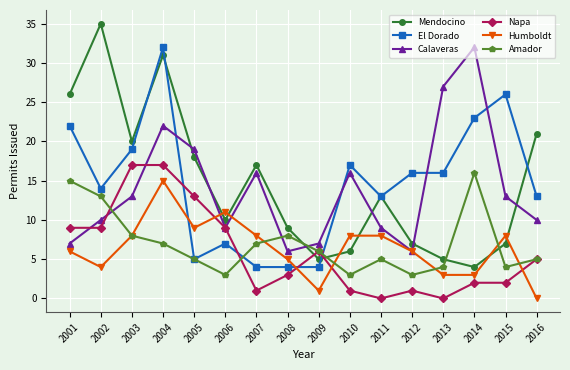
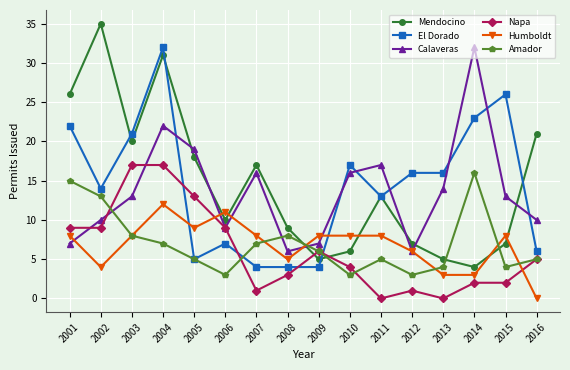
Humboldt, 2001: 6 -> 8
El Dorado, 2003: 19 -> 21
Humboldt, 2004: 15 -> 12
Humboldt, 2009: 1 -> 8
Napa, 2010: 1 -> 4
Calaveras, 2011: 9 -> 17
Calaveras, 2013: 27 -> 14
El Dorado, 2016: 13 -> 6
